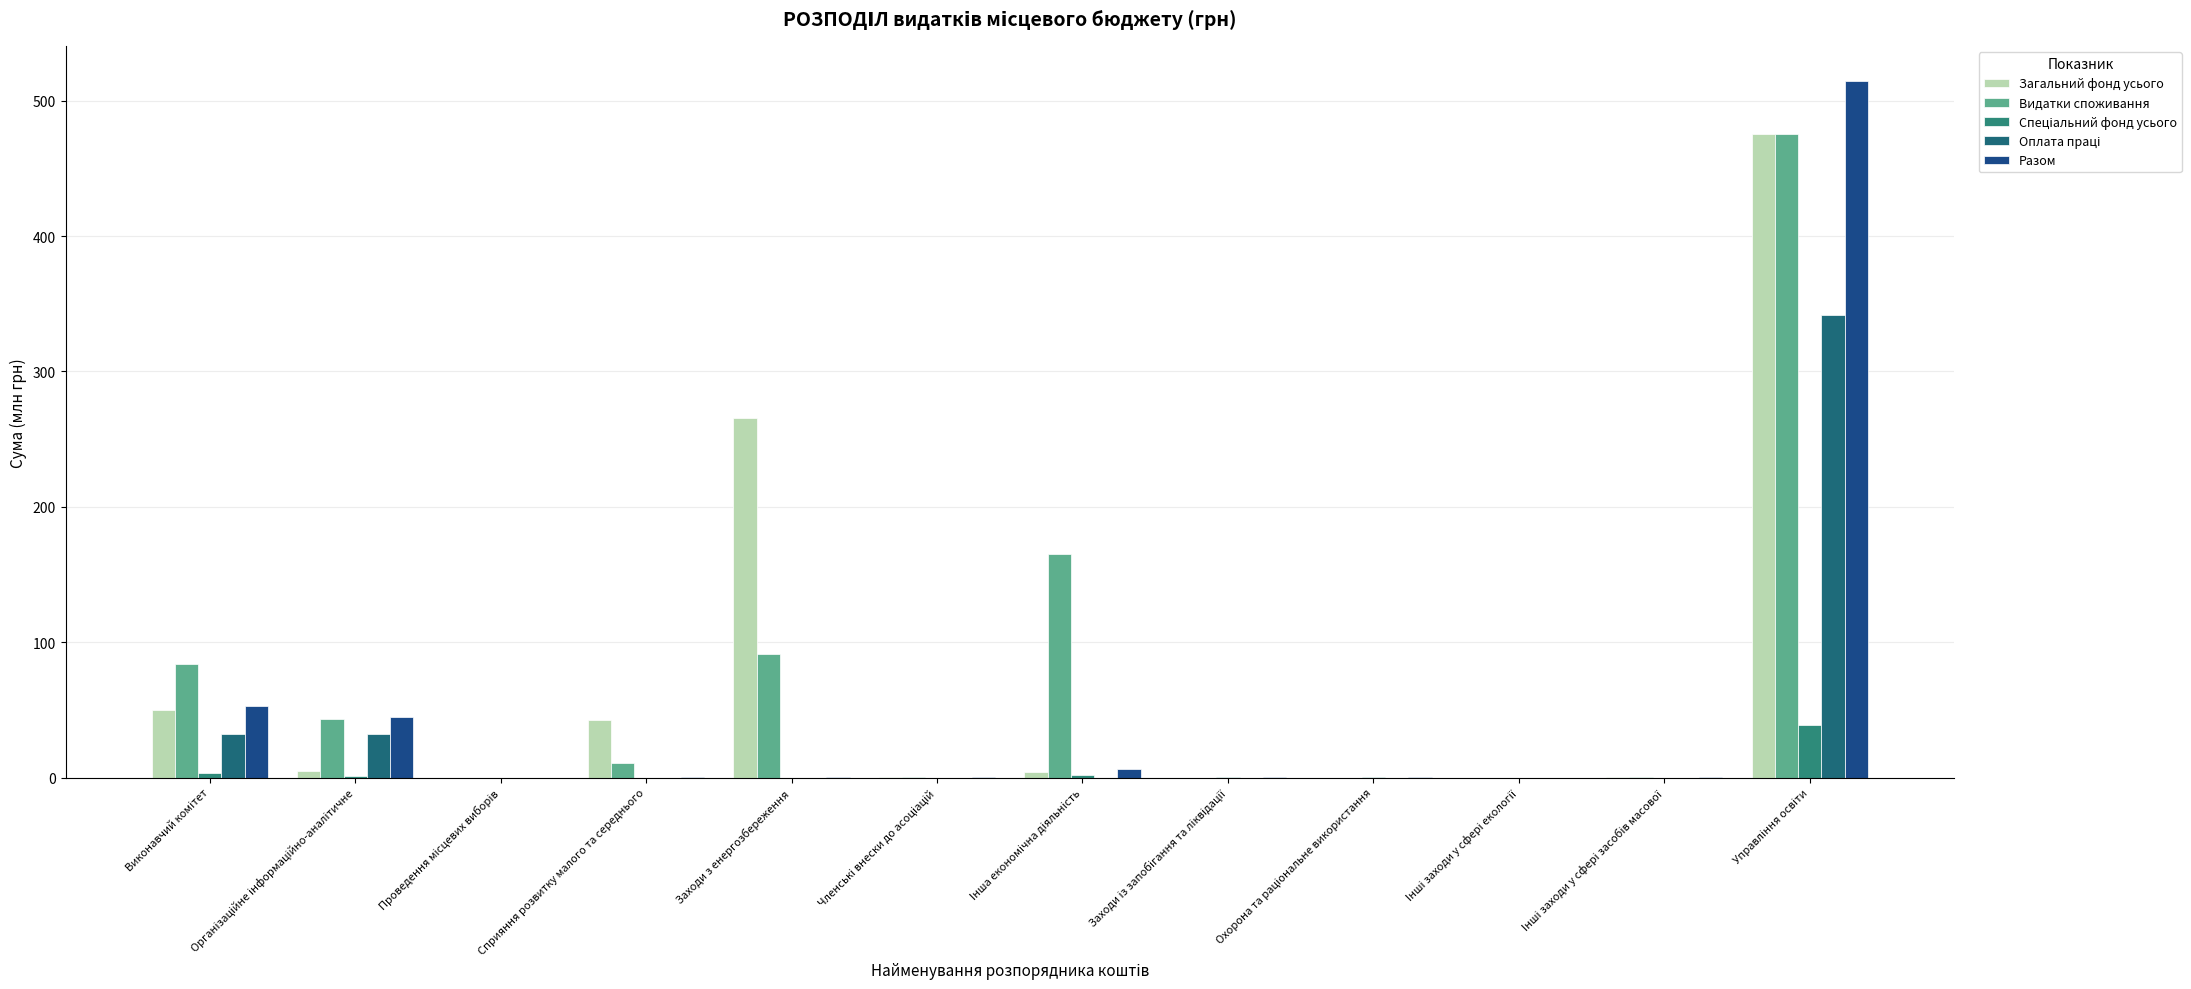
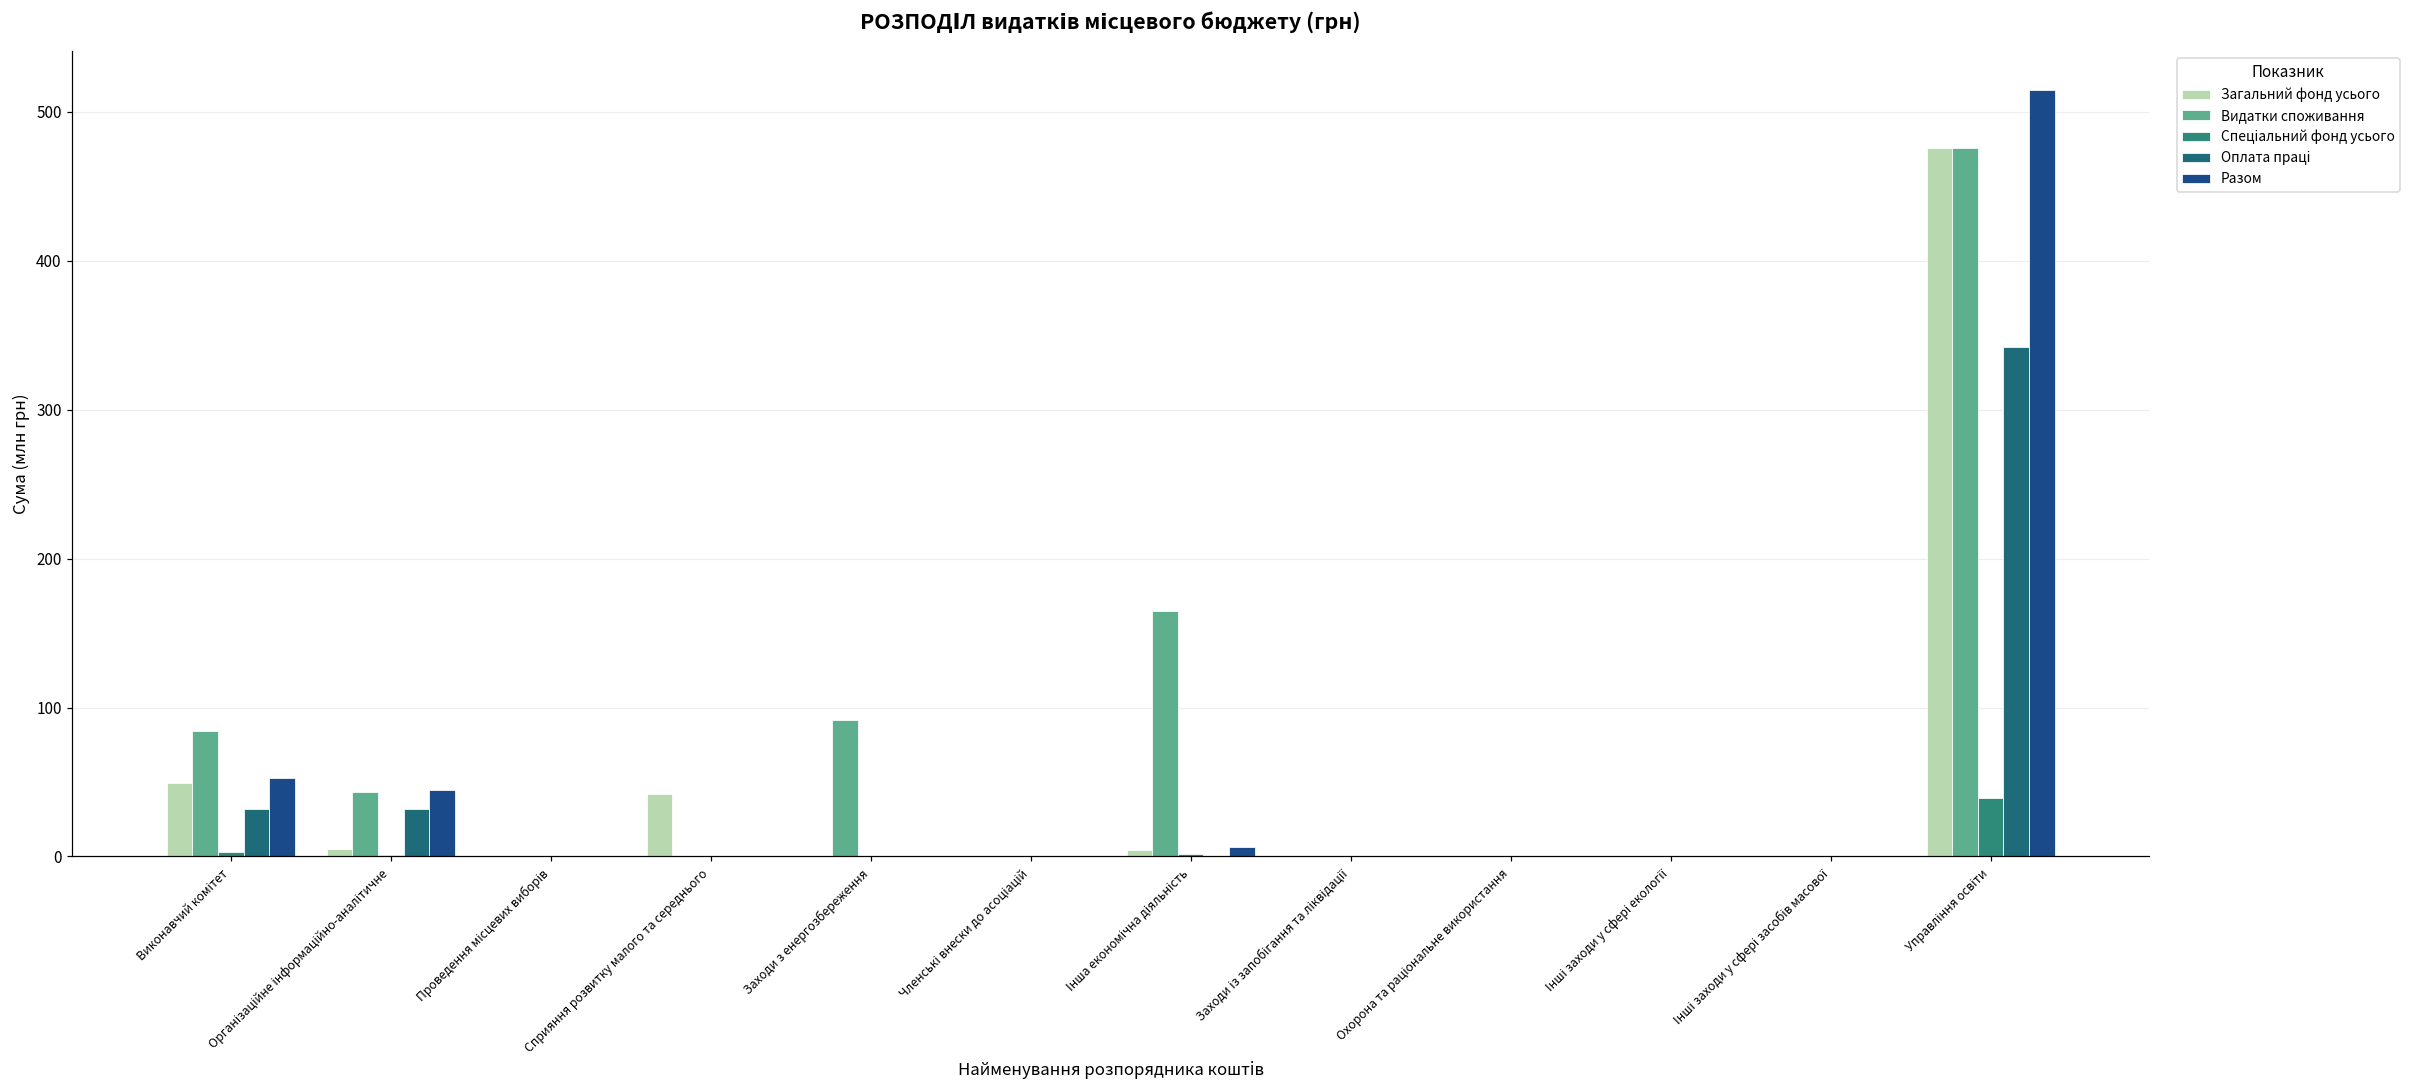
Видатки споживання, Сприяння розвитку малого та середнього: 11 -> 1
Загальний фонд усього, Заходи з енергозбереження: 266 -> 1
